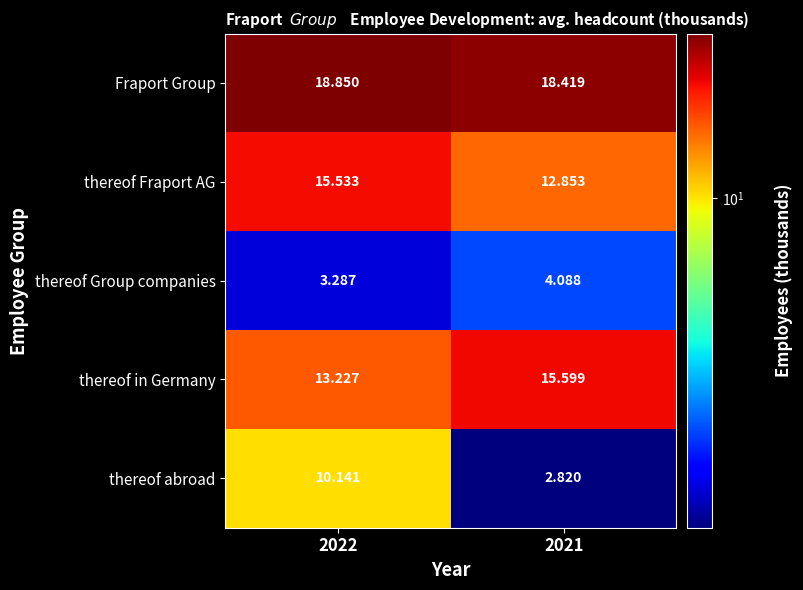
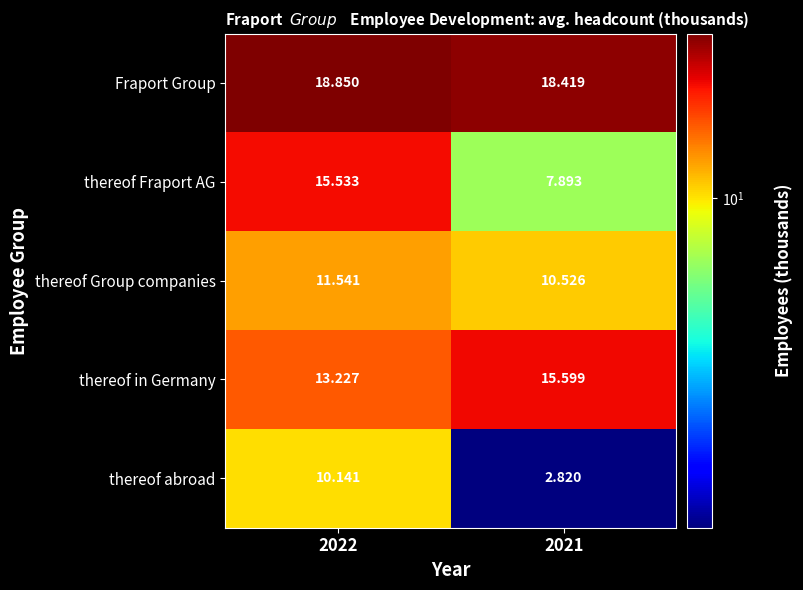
thereof Fraport AG, 2021: 12.853 -> 7.893
thereof Group companies, 2022: 3.287 -> 11.541
thereof Group companies, 2021: 4.088 -> 10.526
